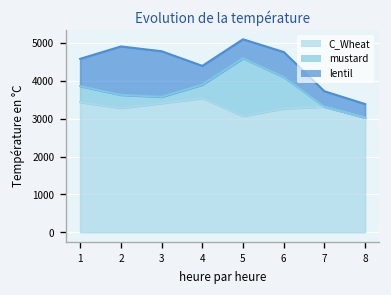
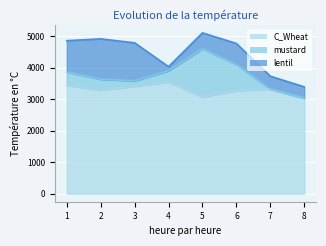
lentil, 1: 700 -> 1000
lentil, 4: 500 -> 100
